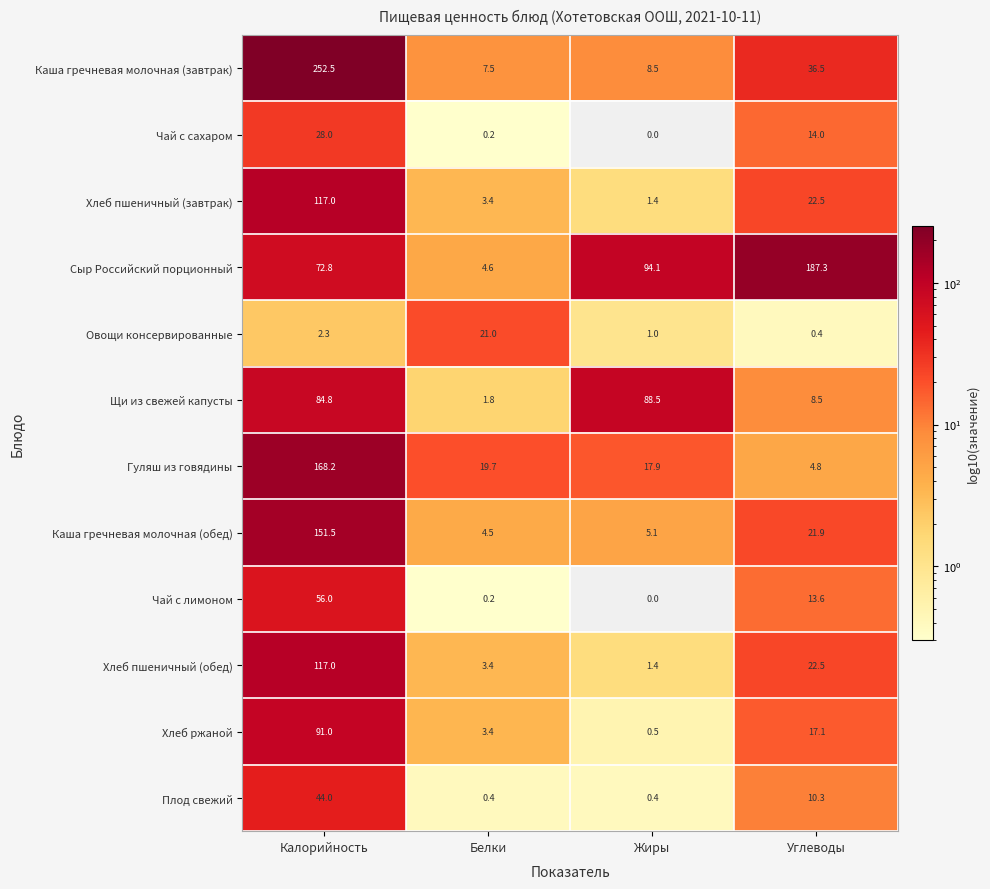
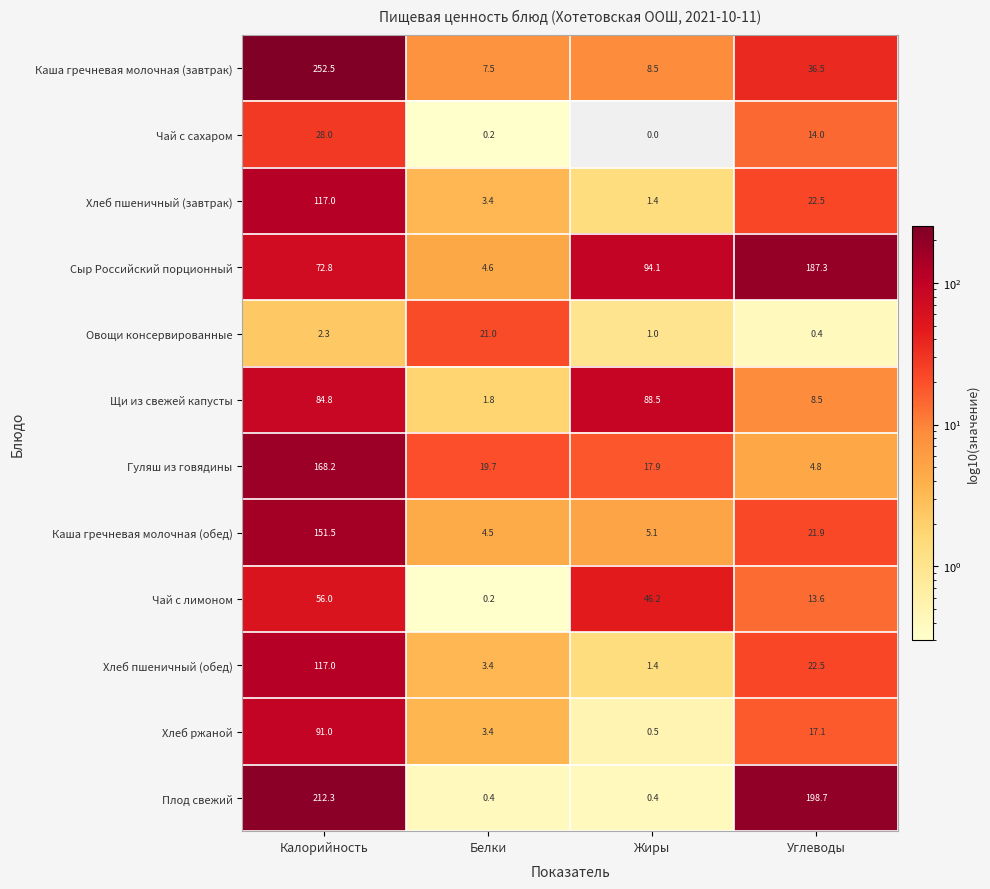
Чай с лимоном, Жиры: 0.0 -> 46.2
Плод свежий, Калорийность: 44.0 -> 212.3
Плод свежий, Углеводы: 10.3 -> 198.7
